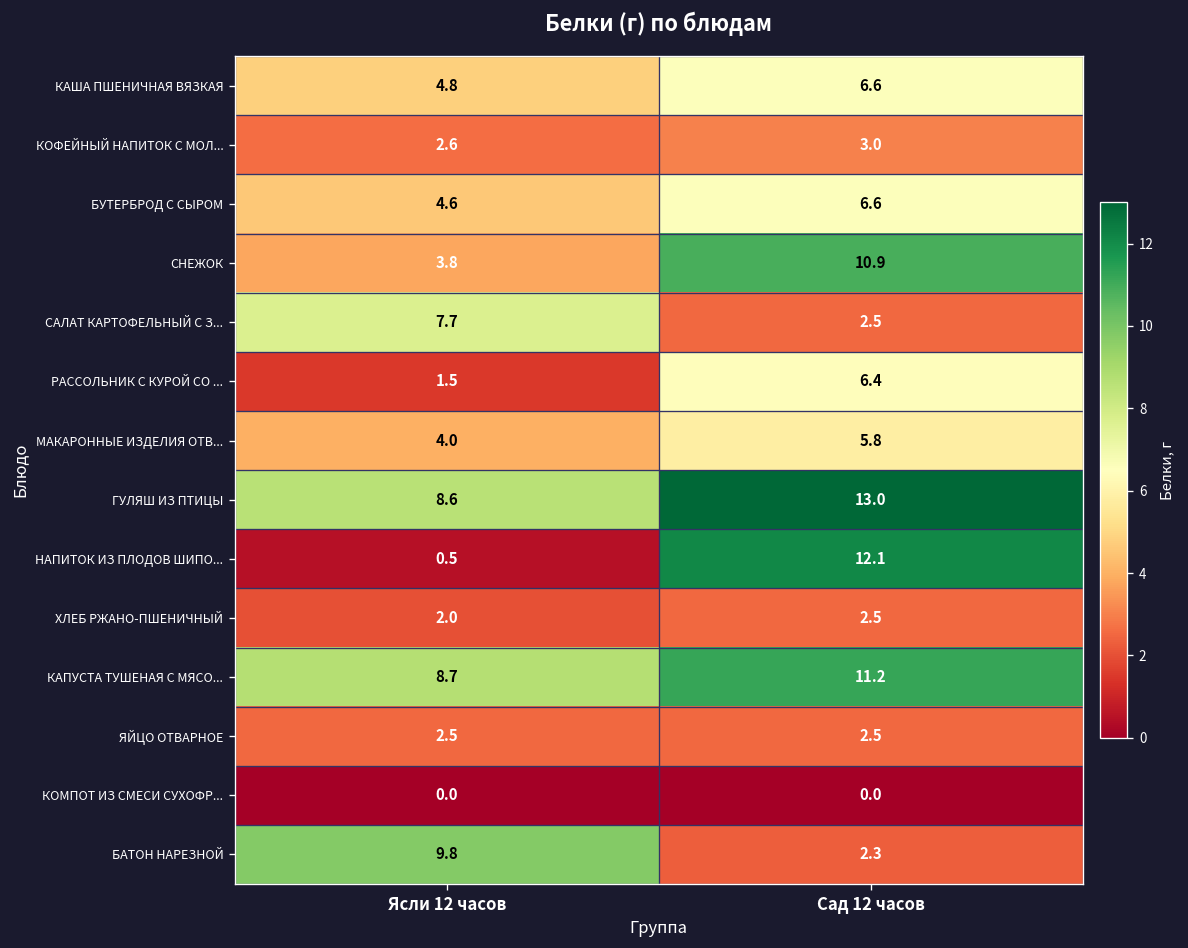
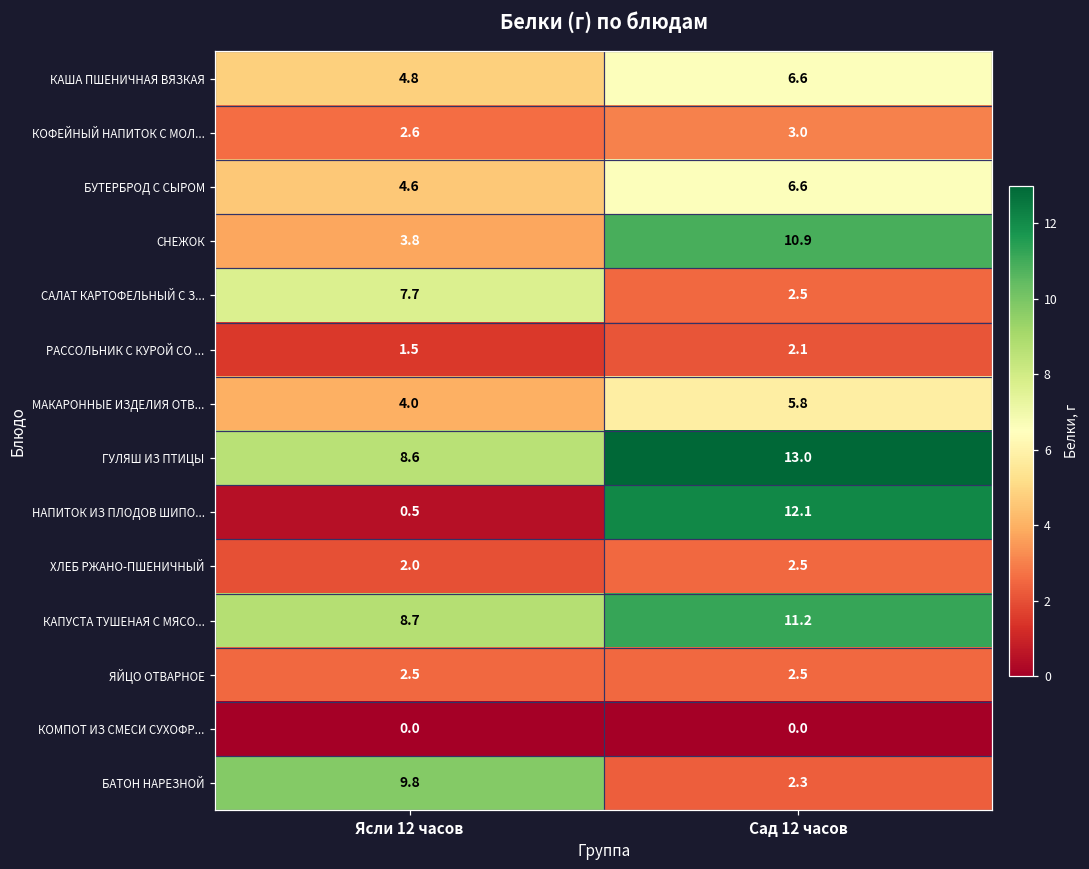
РАССОЛЬНИК С КУРОЙ СО ..., Сад 12 часов: 6.4 -> 2.1
